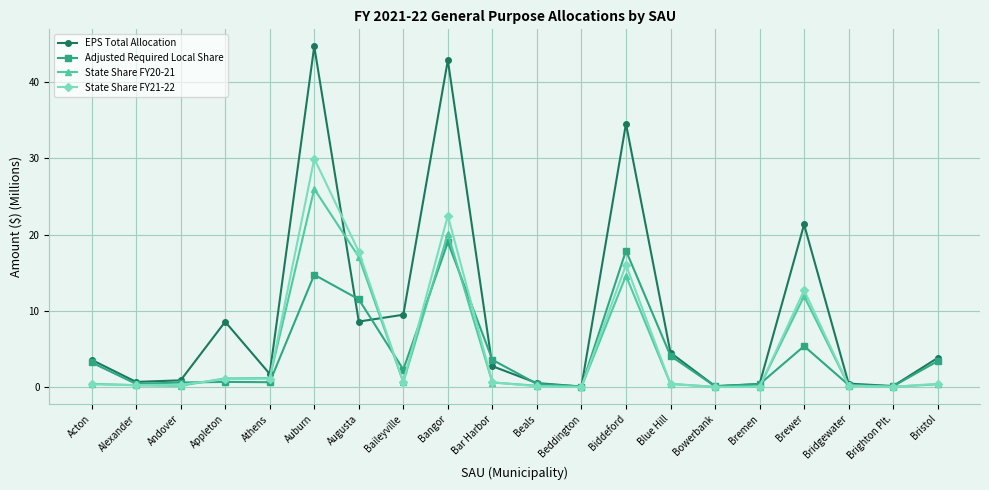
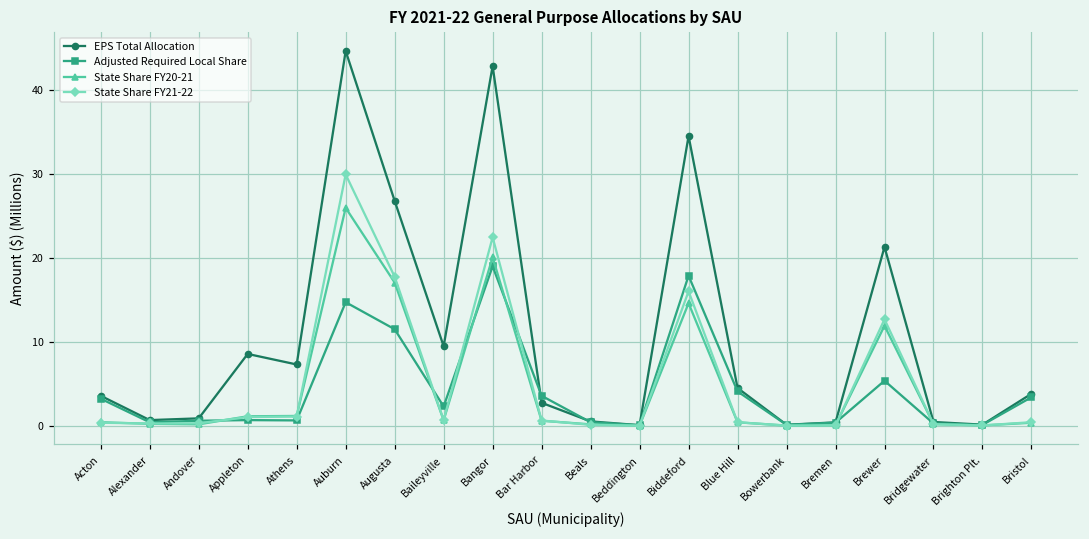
EPS Total Allocation, Athens: 2 -> 7
EPS Total Allocation, Augusta: 9 -> 27
